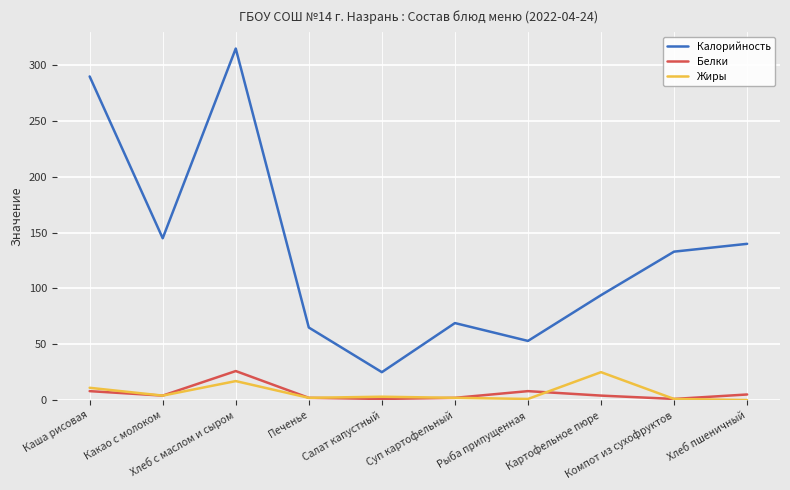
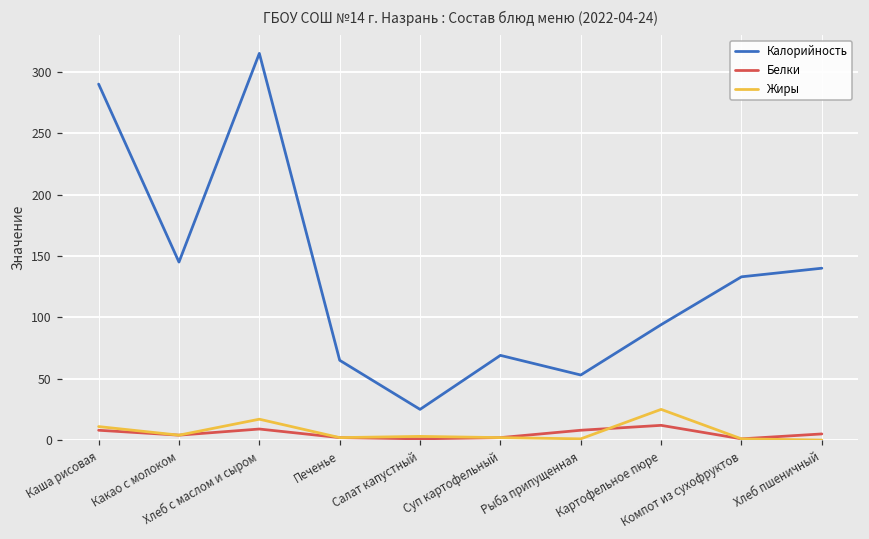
Белки, Хлеб с маслом и сыром: 26 -> 9
Белки, Картофельное пюре: 4 -> 12
